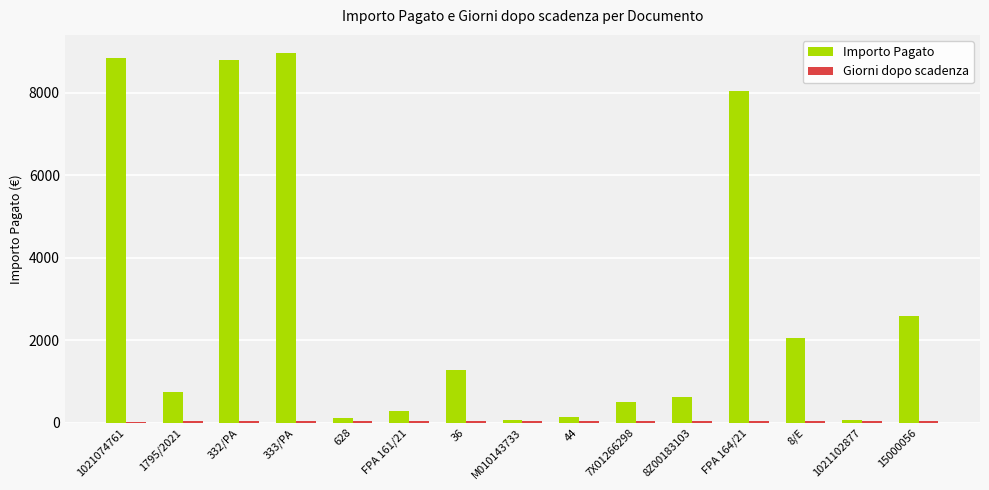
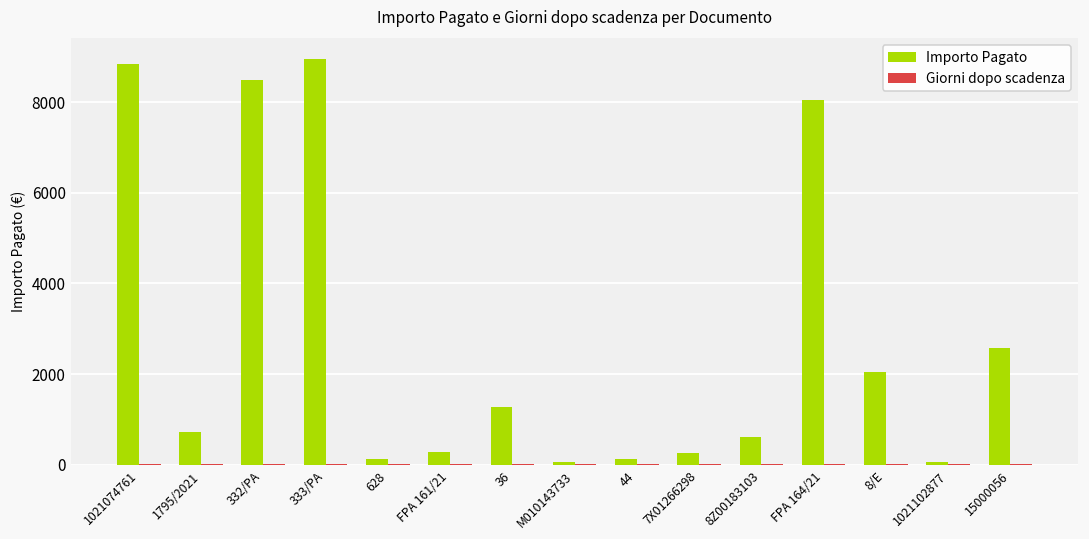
Importo Pagato, 332/PA: 8800 -> 8500
Importo Pagato, 7X01266298: 500 -> 300
